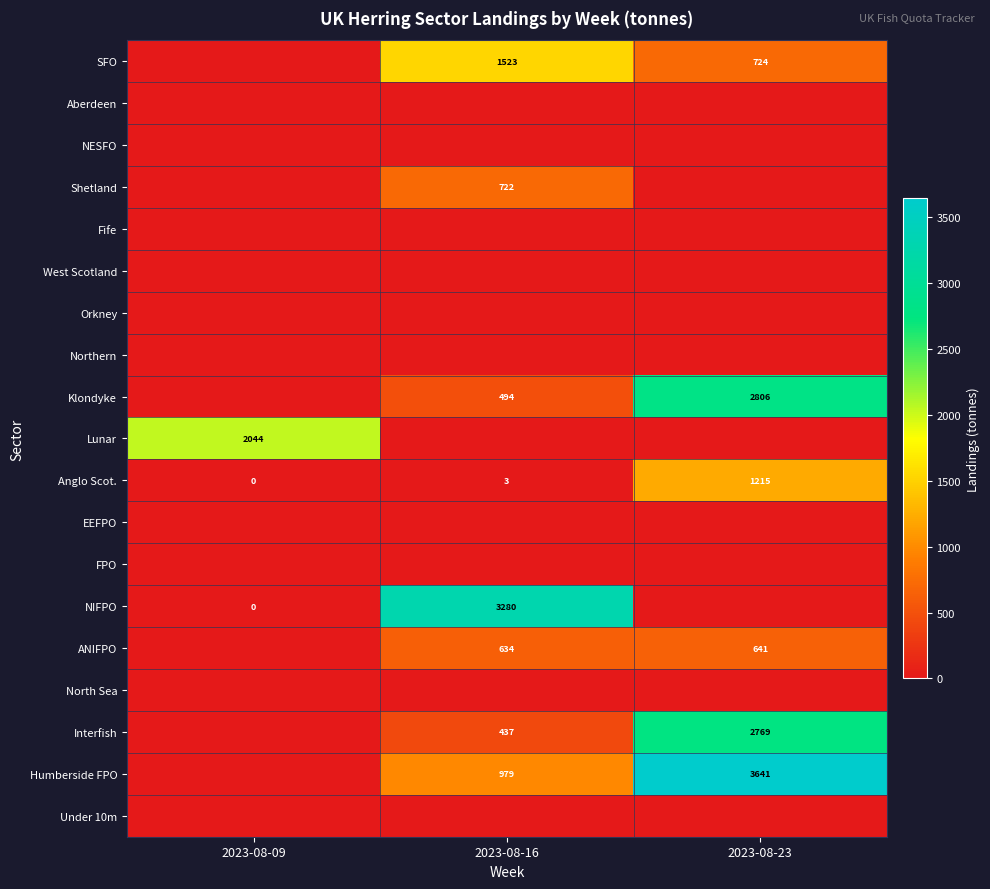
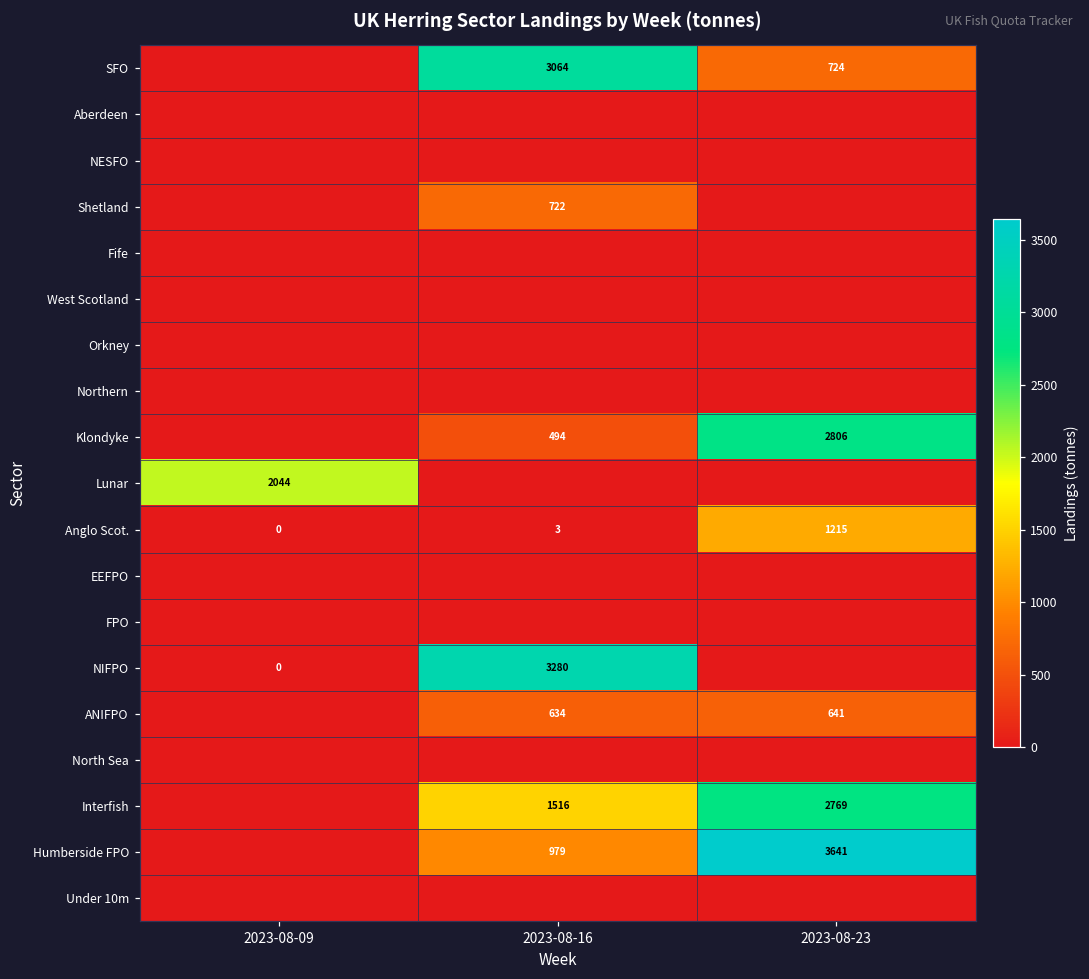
SFO, 2023-08-16: 1523 -> 3064
Interfish, 2023-08-16: 437 -> 1516
